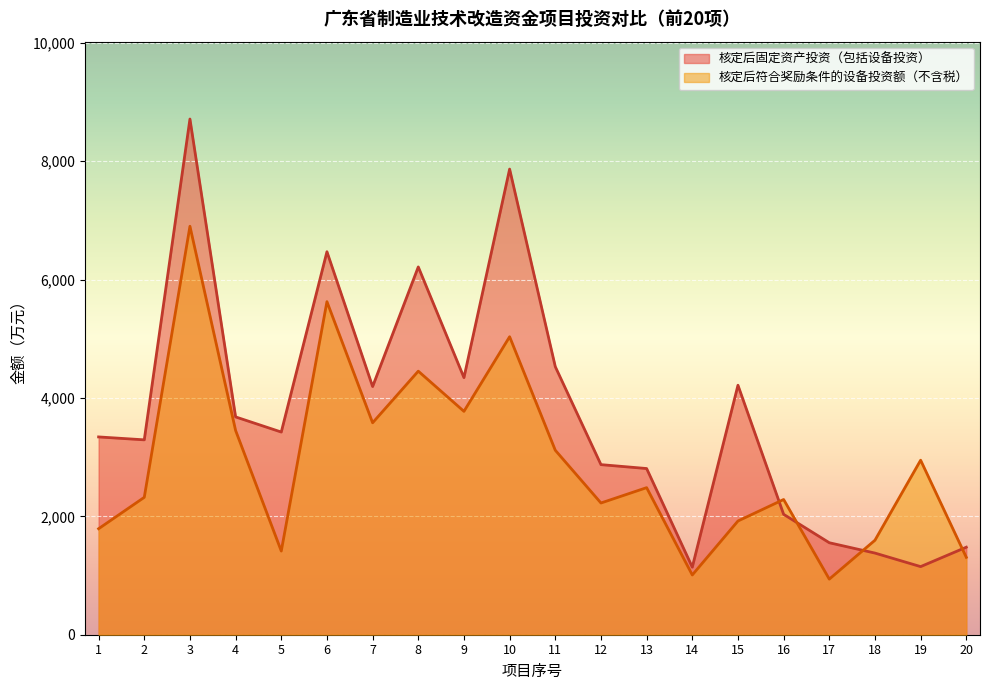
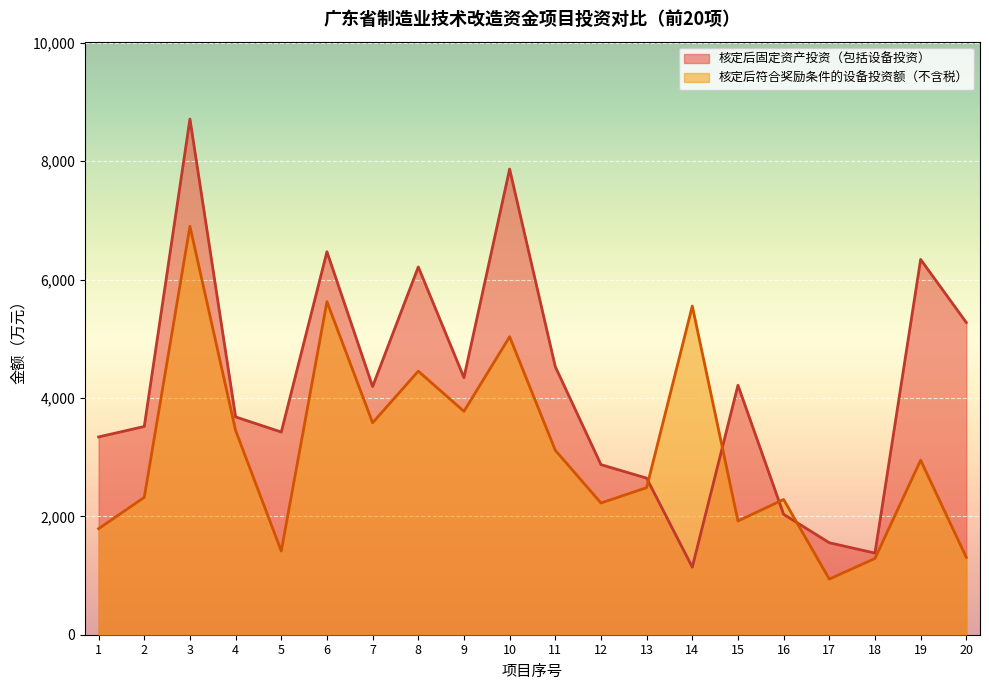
核定后固定资产投资（包括设备投资）, 2: 3,300 -> 3,500
核定后固定资产投资（包括设备投资）, 13: 2,800 -> 2,600
核定后符合奖励条件的设备投资额（不含税）, 14: 1,000 -> 5,600
核定后符合奖励条件的设备投资额（不含税）, 18: 1,600 -> 1,300
核定后固定资产投资（包括设备投资）, 19: 1,200 -> 6,300
核定后固定资产投资（包括设备投资）, 20: 1,500 -> 5,300
